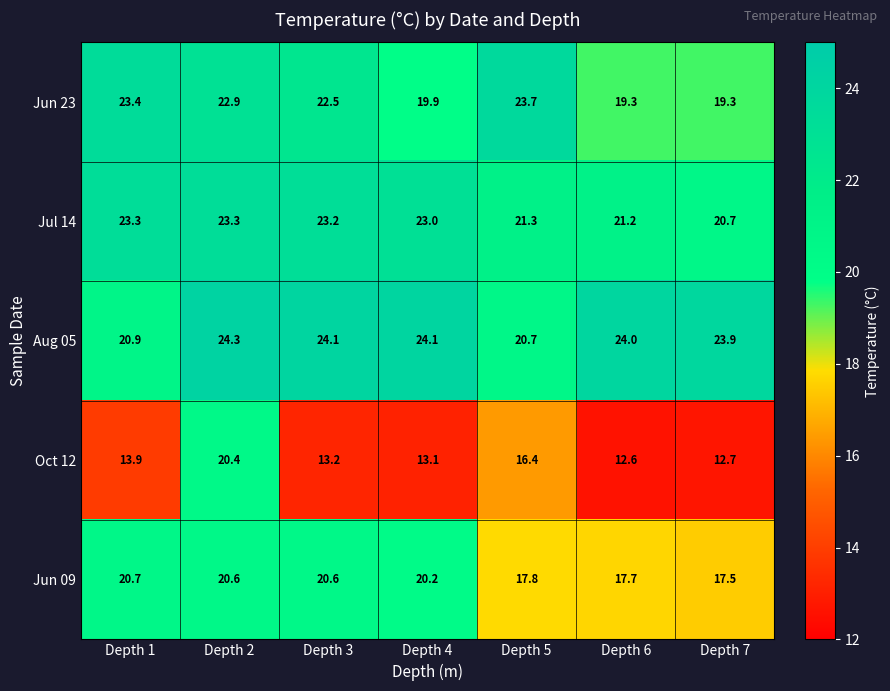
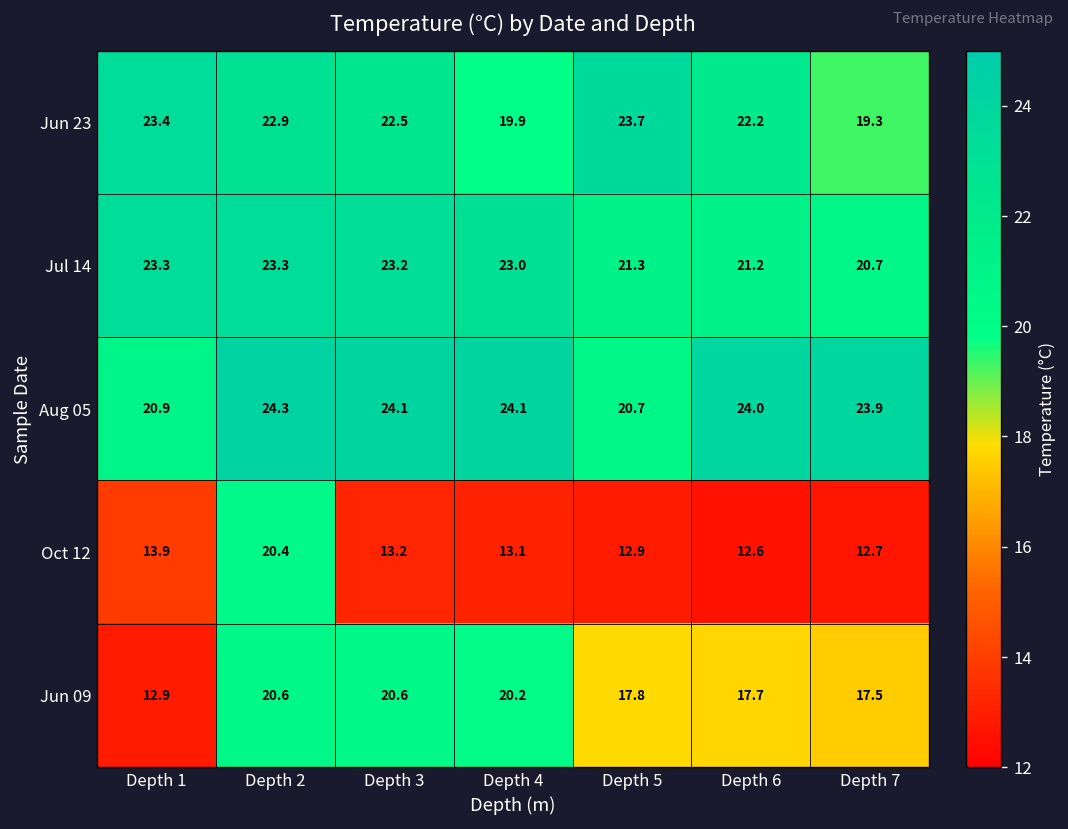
Jun 23, Depth 6: 19.3 -> 22.2
Oct 12, Depth 5: 16.4 -> 12.9
Jun 09, Depth 1: 20.7 -> 12.9
